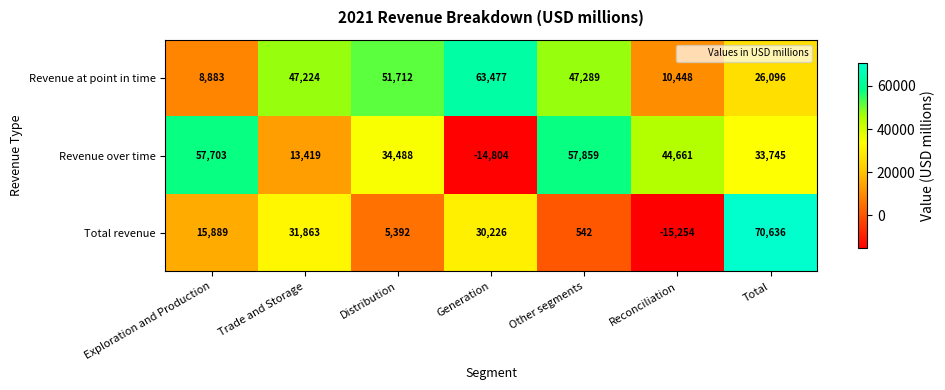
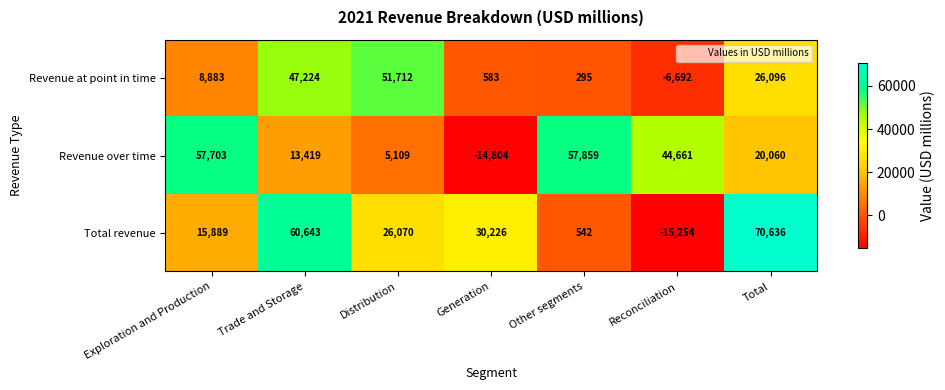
Revenue at point in time, Generation: 63,477 -> 583
Revenue at point in time, Other segments: 47,289 -> 295
Revenue at point in time, Reconciliation: 10,448 -> -6,692
Revenue over time, Distribution: 34,488 -> 5,109
Revenue over time, Total: 33,745 -> 20,060
Total revenue, Trade and Storage: 31,863 -> 60,643
Total revenue, Distribution: 5,392 -> 26,070
